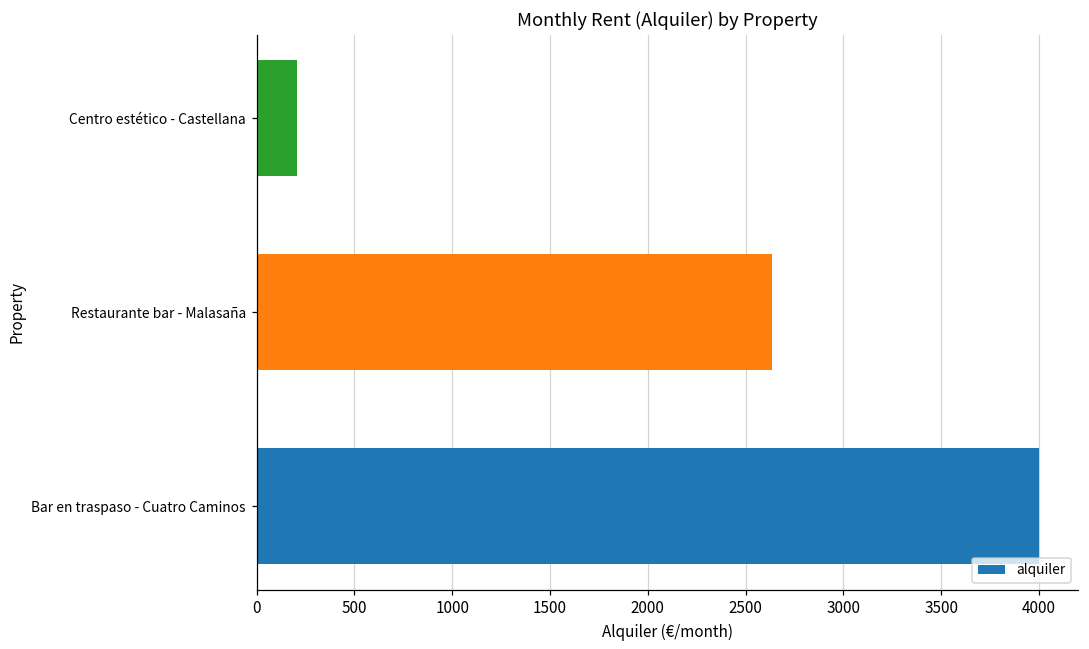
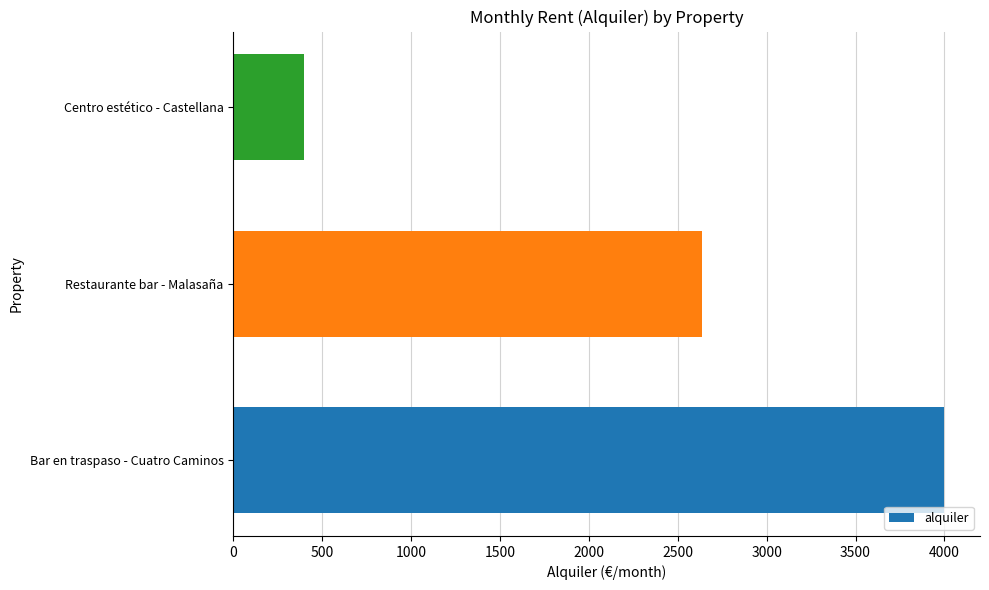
Centro estético - Castellana: 210 -> 400
